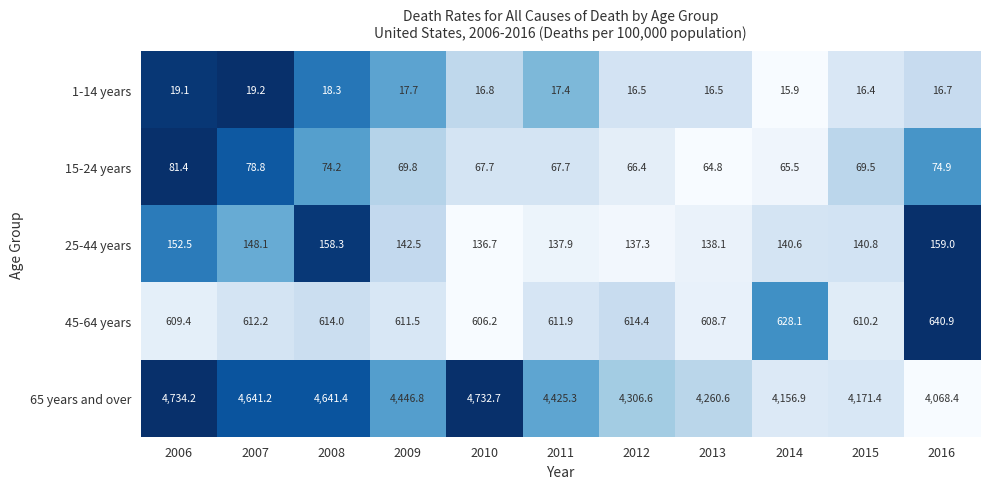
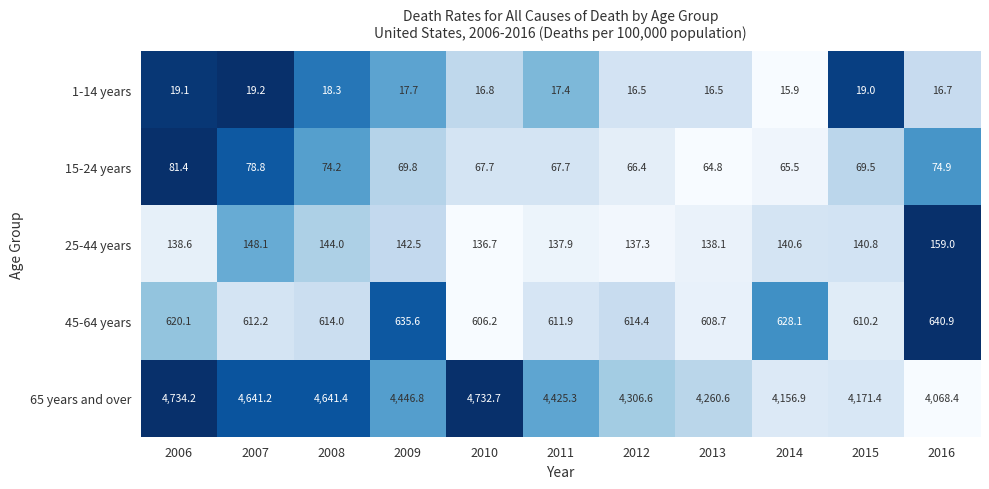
1-14 years, 2015: 16.4 -> 19.0
25-44 years, 2006: 152.5 -> 138.6
25-44 years, 2008: 158.3 -> 144.0
45-64 years, 2006: 609.4 -> 620.1
45-64 years, 2009: 611.5 -> 635.6
